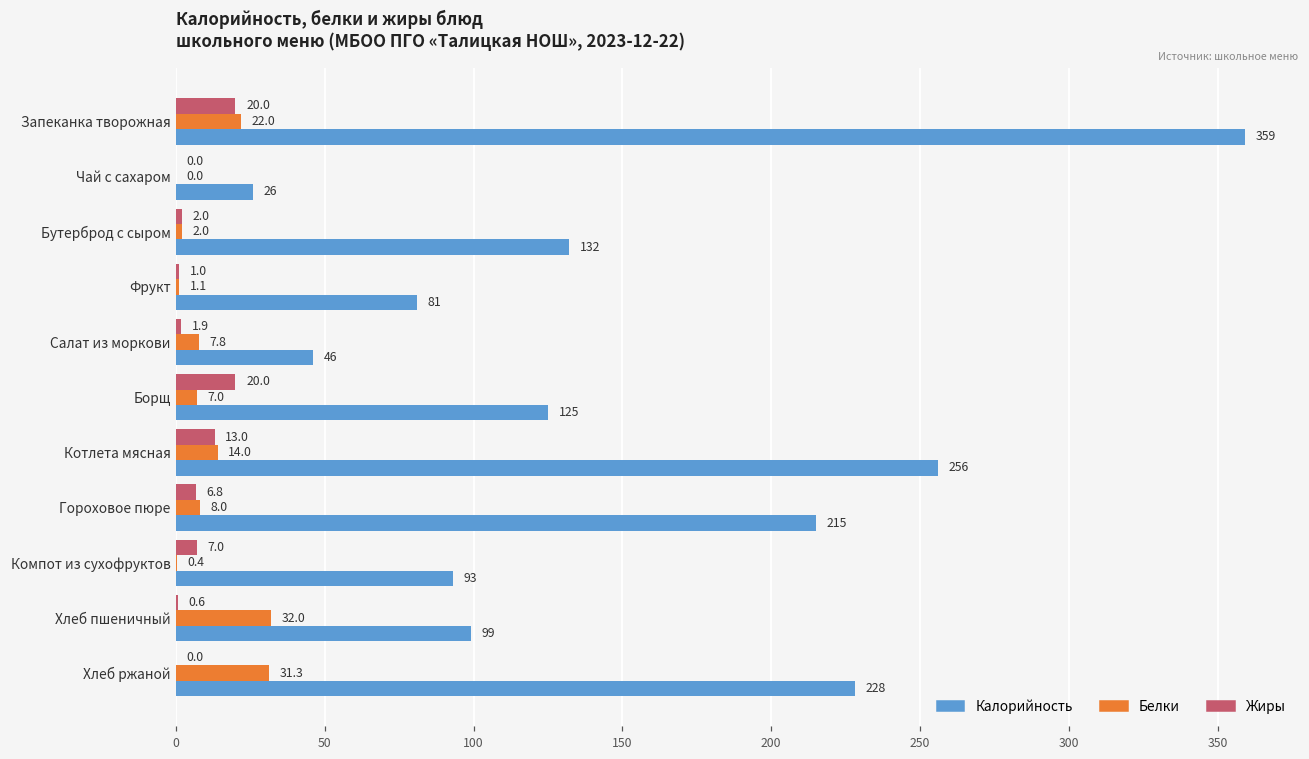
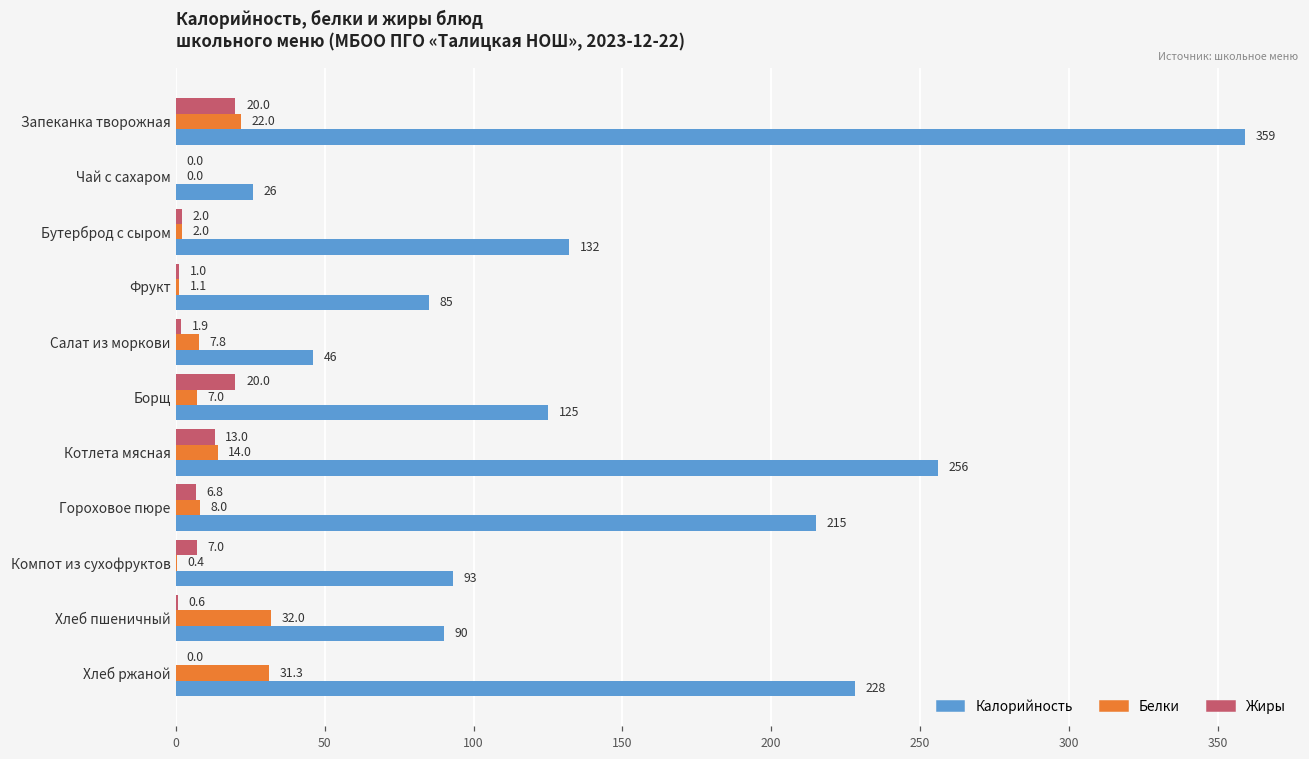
Калорийность, Фрукт: 81 -> 85
Калорийность, Хлеб пшеничный: 99 -> 90
